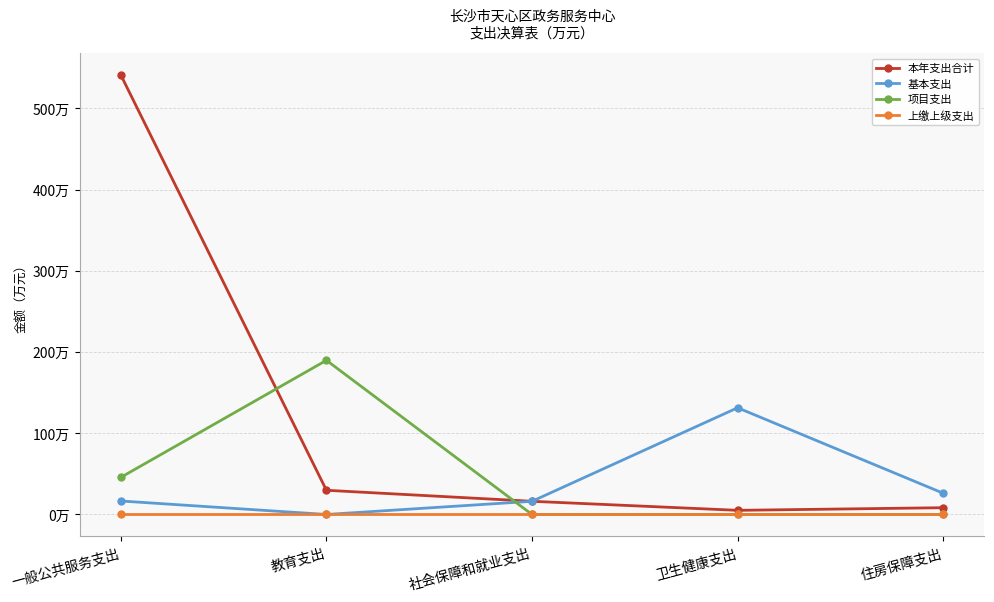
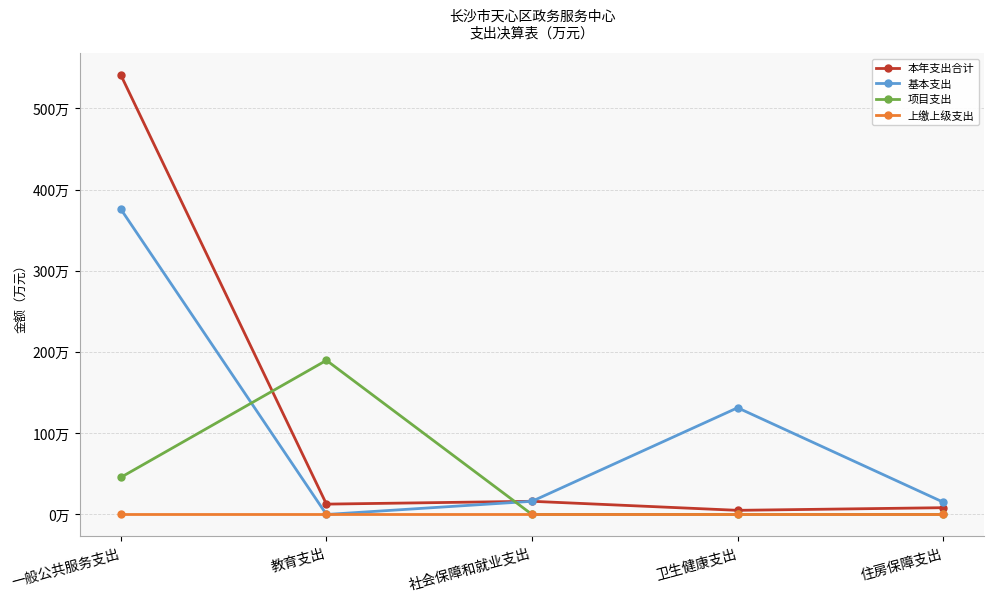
基本支出, 一般公共服务支出: 20万 -> 380万
本年支出合计, 教育支出: 30万 -> 10万
基本支出, 住房保障支出: 30万 -> 20万
